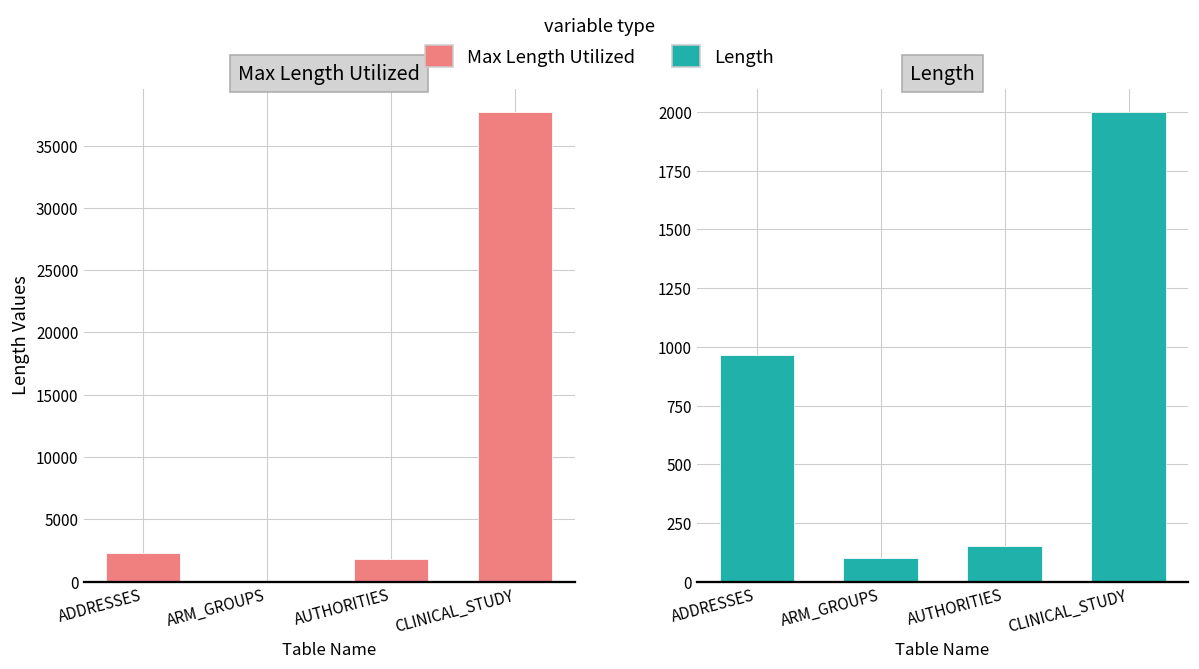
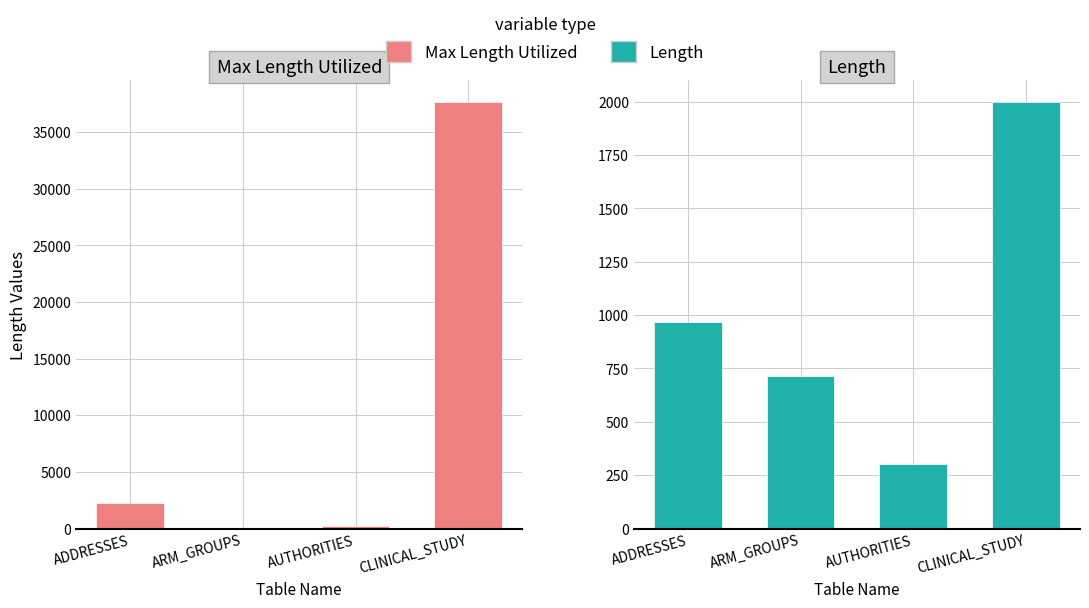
Max Length Utilized, AUTHORITIES: 1800 -> 300
Length, ARM_GROUPS: 100 -> 720
Length, AUTHORITIES: 150 -> 300
